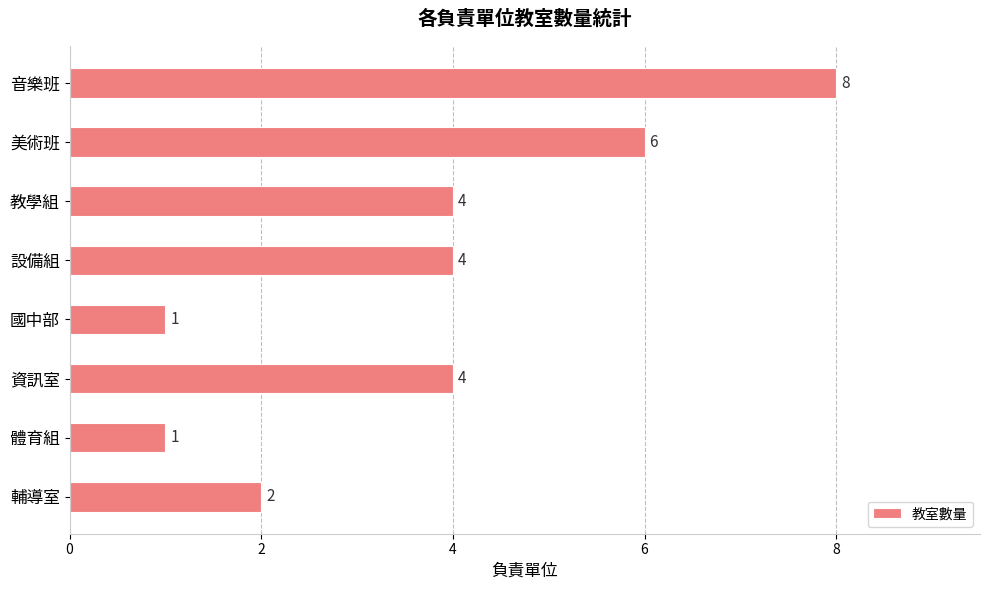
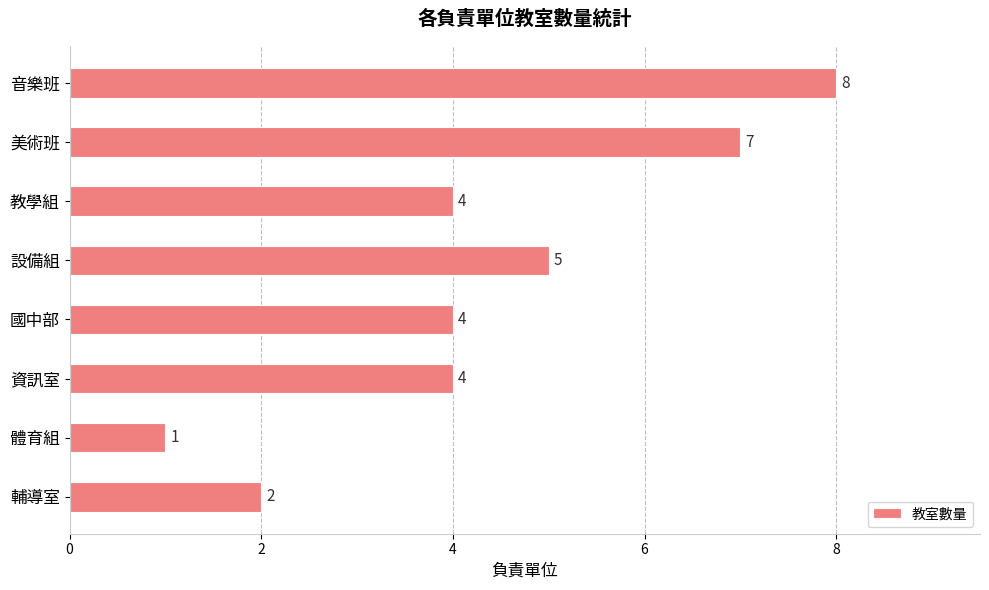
美術班: 6 -> 7
設備組: 4 -> 5
國中部: 1 -> 4
